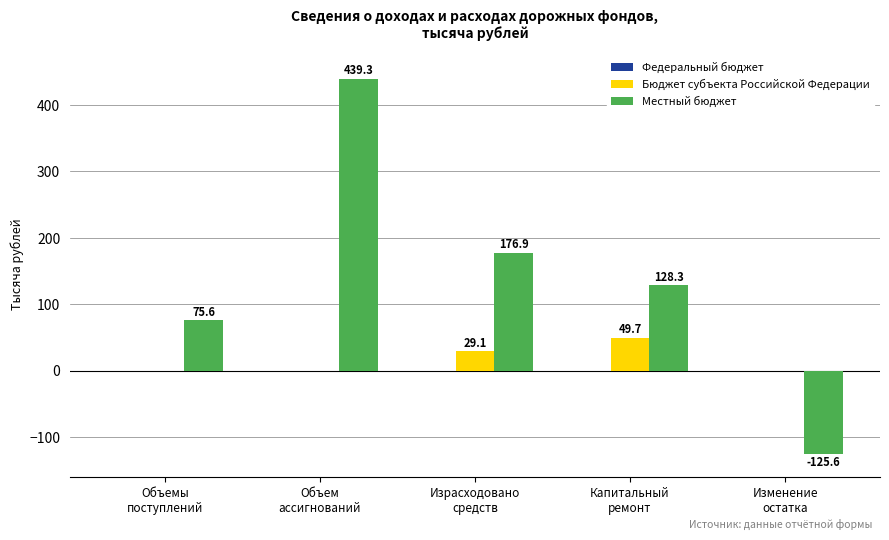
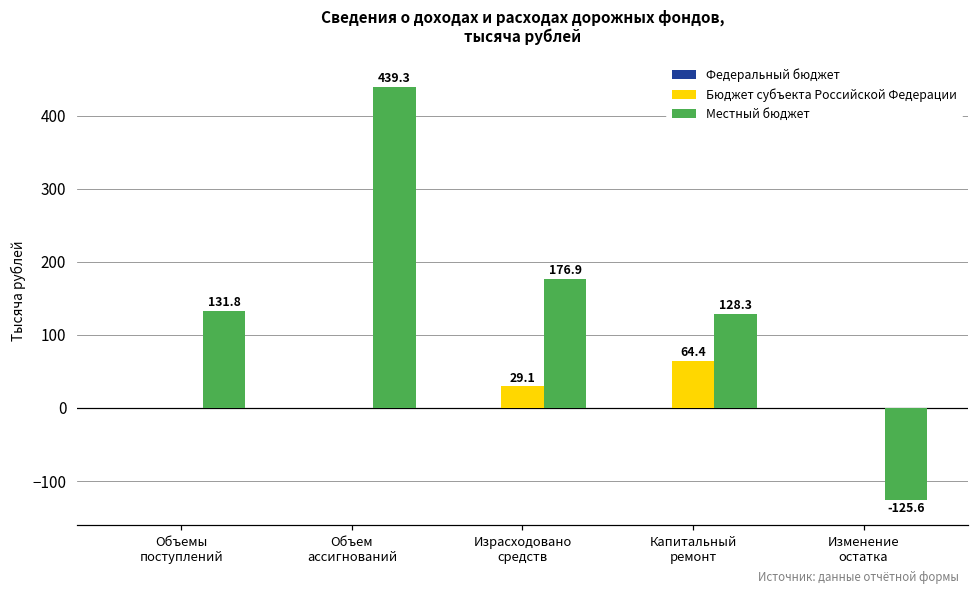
Местный бюджет, Объемы поступлений: 75.6 -> 131.8
Бюджет субъекта Российской Федерации, Капитальный ремонт: 49.7 -> 64.4
